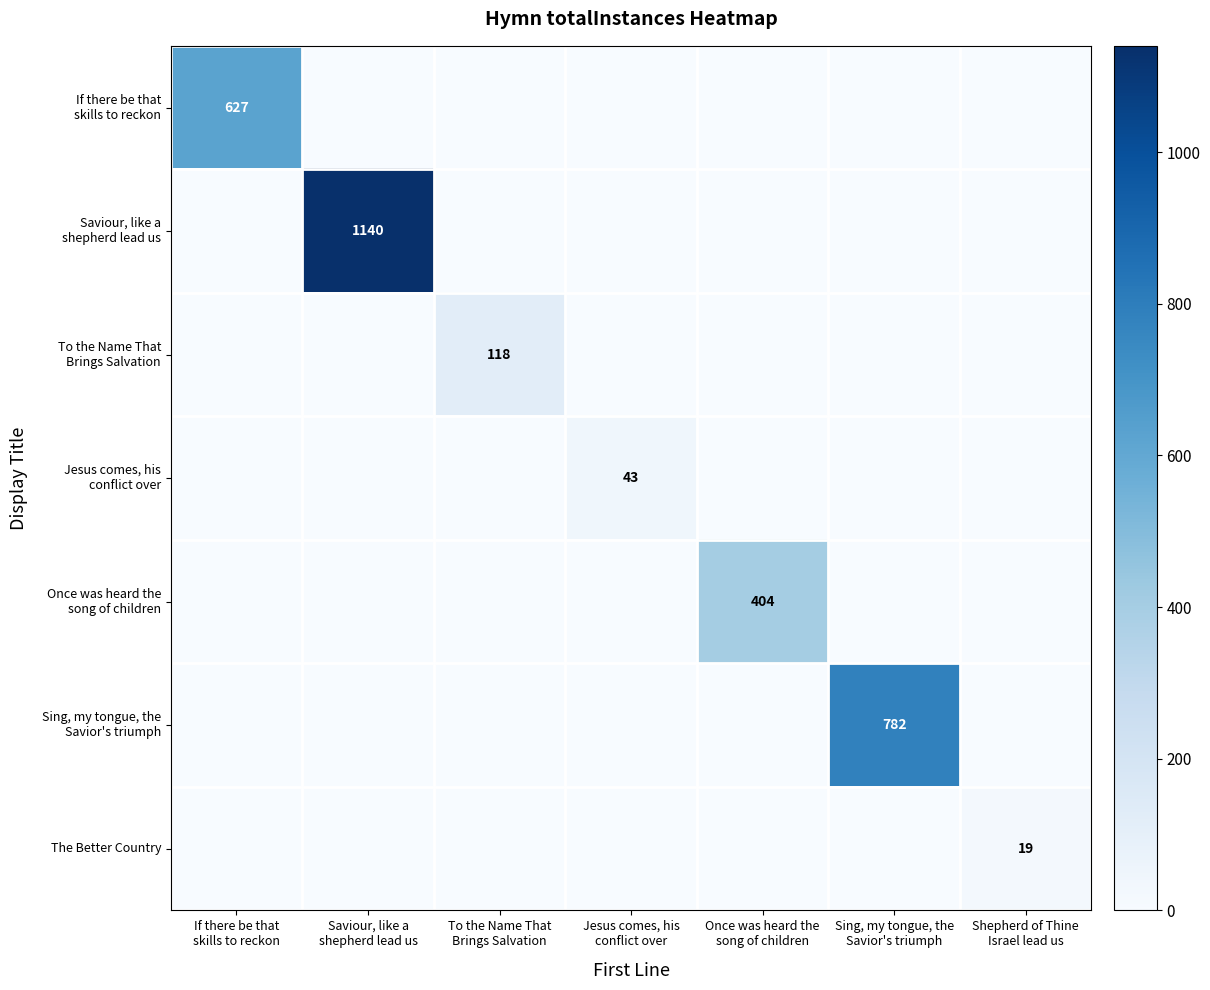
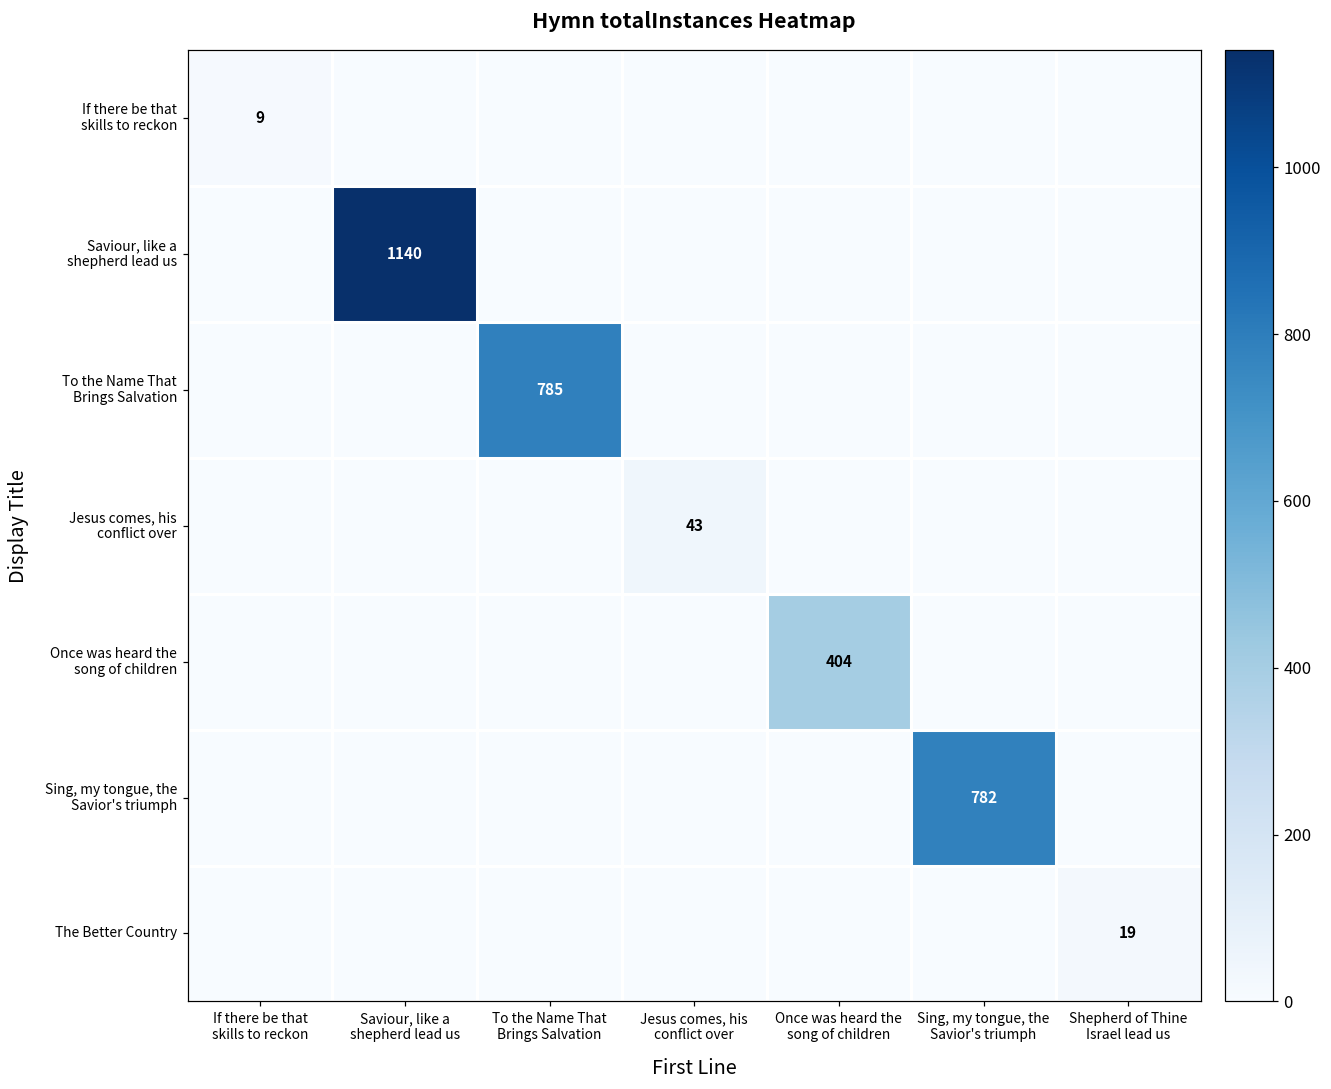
If there be that skills to reckon, If there be that skills to reckon: 627 -> 9
To the Name That Brings Salvation, To the Name That Brings Salvation: 118 -> 785
